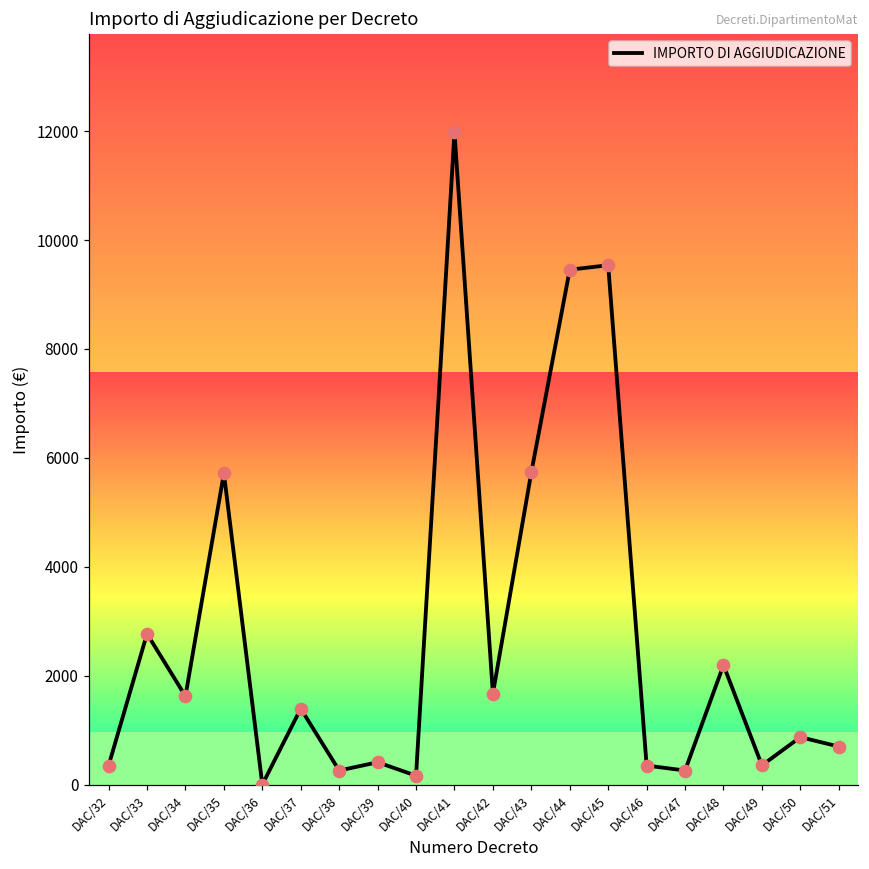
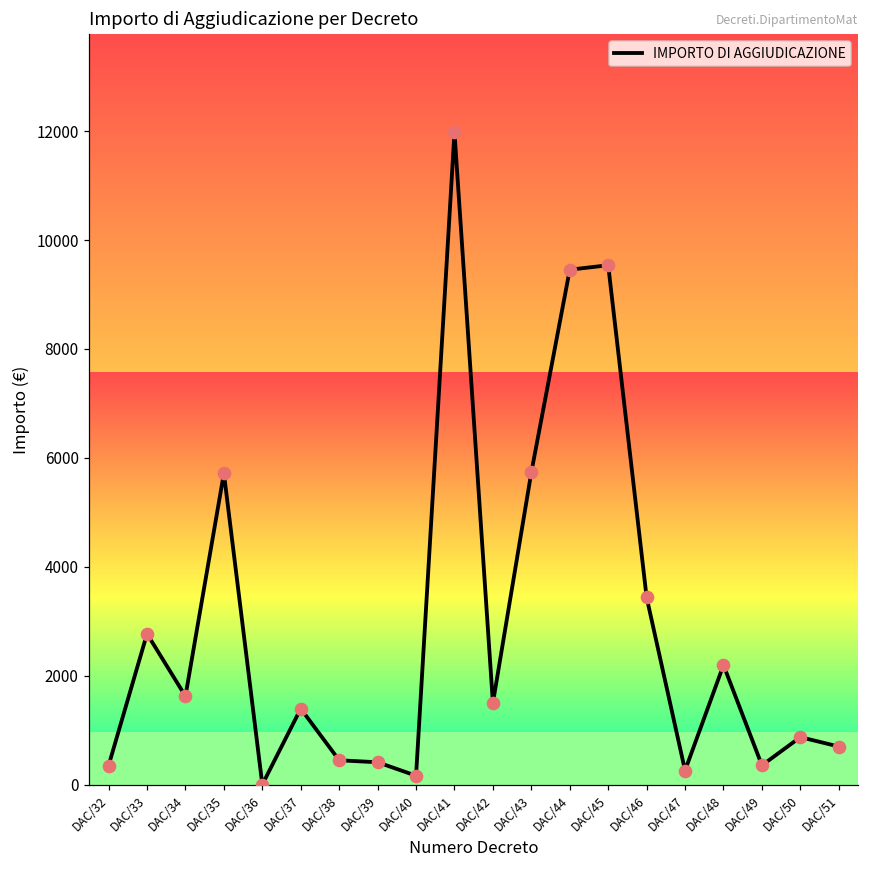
DAC/38: 300 -> 400
DAC/42: 1700 -> 1500
DAC/46: 300 -> 3400
